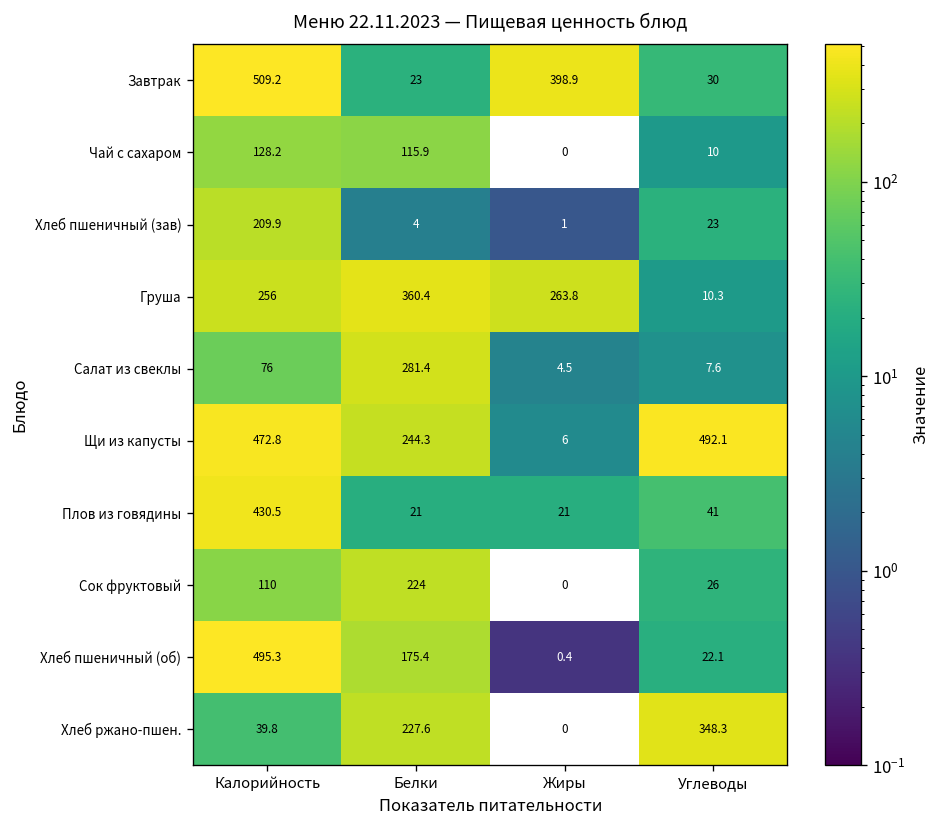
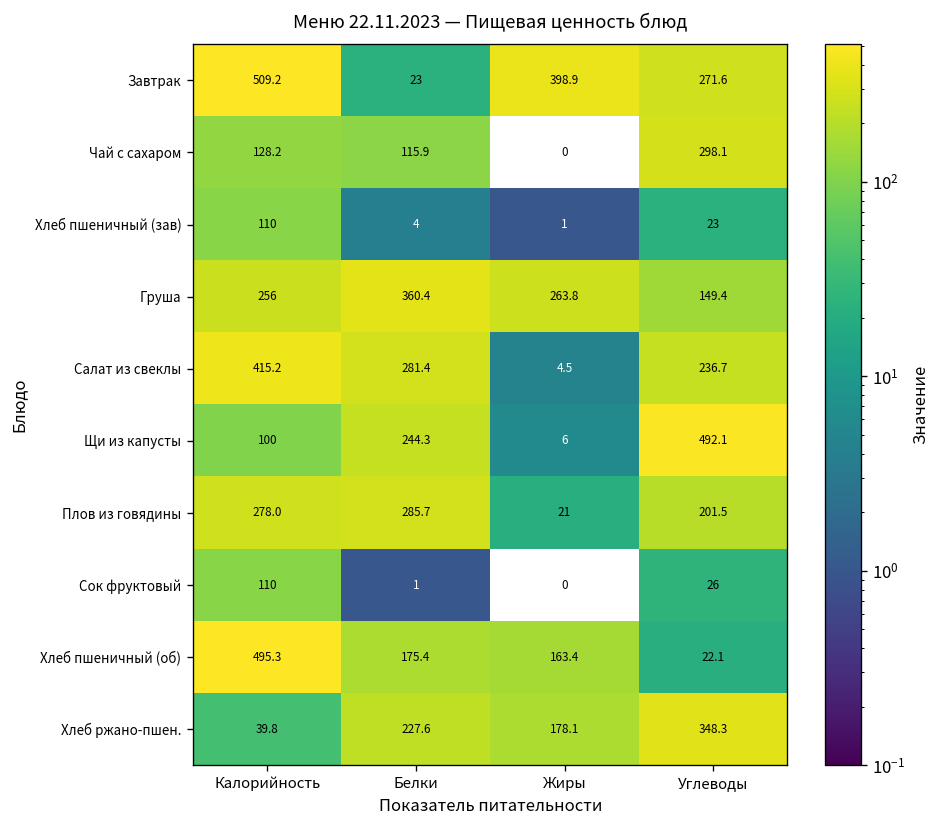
Завтрак, Углеводы: 30 -> 271.6
Чай с сахаром, Углеводы: 10 -> 298.1
Хлеб пшеничный (зав), Калорийность: 209.9 -> 110
Груша, Углеводы: 10.3 -> 149.4
Салат из свеклы, Калорийность: 76 -> 415.2
Салат из свеклы, Углеводы: 7.6 -> 236.7
Щи из капусты, Калорийность: 472.8 -> 100
Плов из говядины, Калорийность: 430.5 -> 278.0
Плов из говядины, Белки: 21 -> 285.7
Плов из говядины, Углеводы: 41 -> 201.5
Сок фруктовый, Белки: 224 -> 1
Хлеб пшеничный (об), Жиры: 0.4 -> 163.4
Хлеб ржано-пшен., Жиры: 0 -> 178.1
